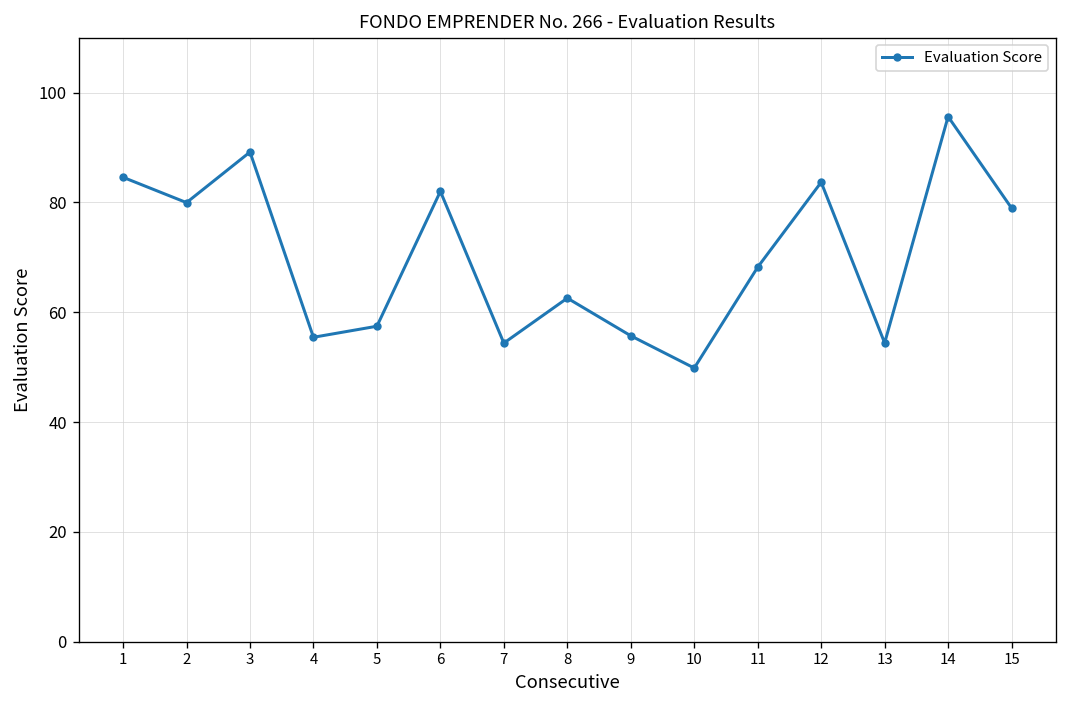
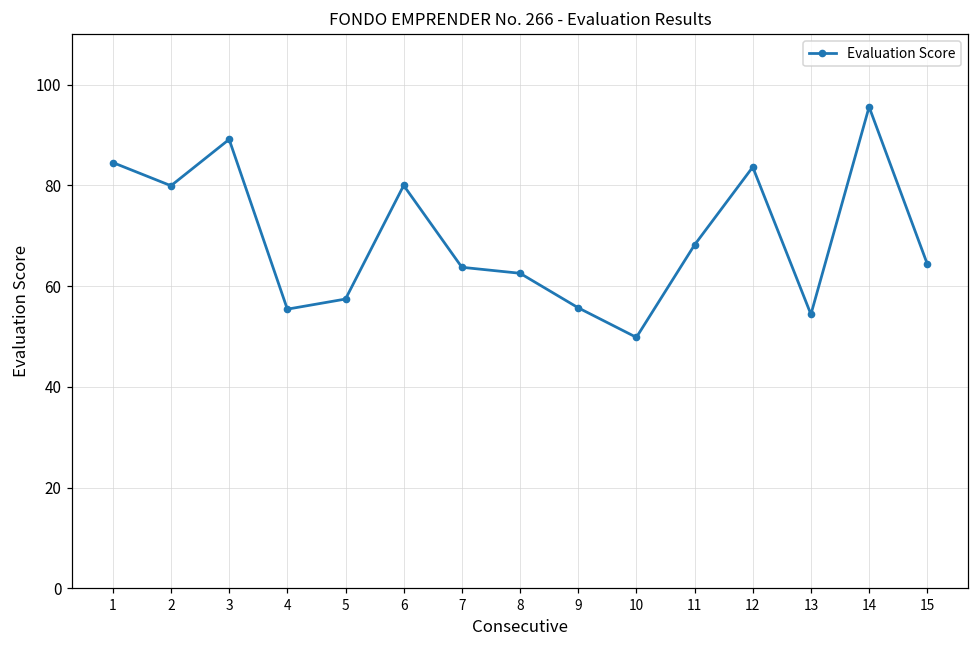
6: 82 -> 80
7: 54 -> 64
15: 79 -> 64
